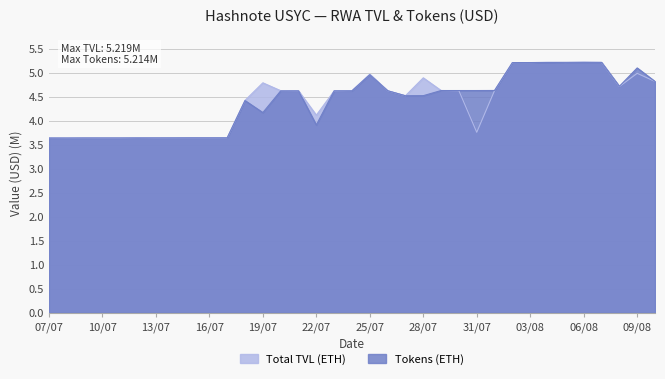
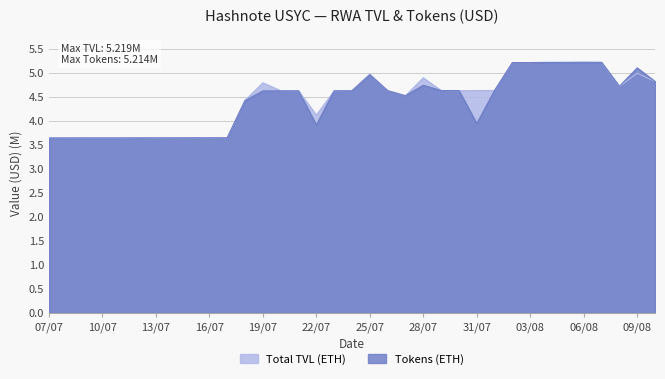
Tokens (ETH), 19/07: 4.2 -> 4.6
Tokens (ETH), 28/07: 4.5 -> 4.7
Total TVL (ETH), 31/07: 3.8 -> 4.6
Tokens (ETH), 31/07: 4.6 -> 3.9
